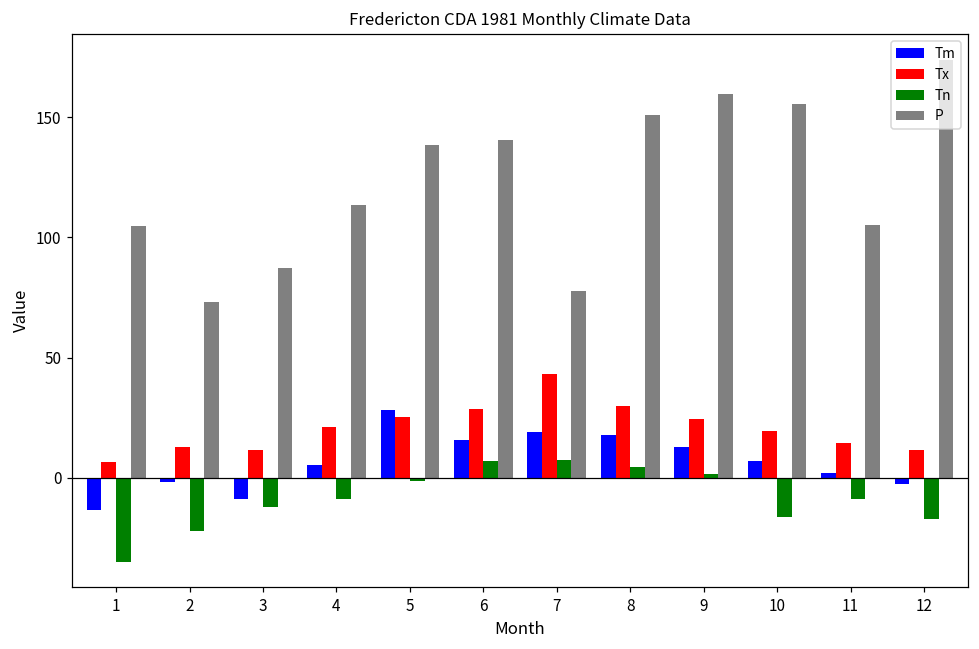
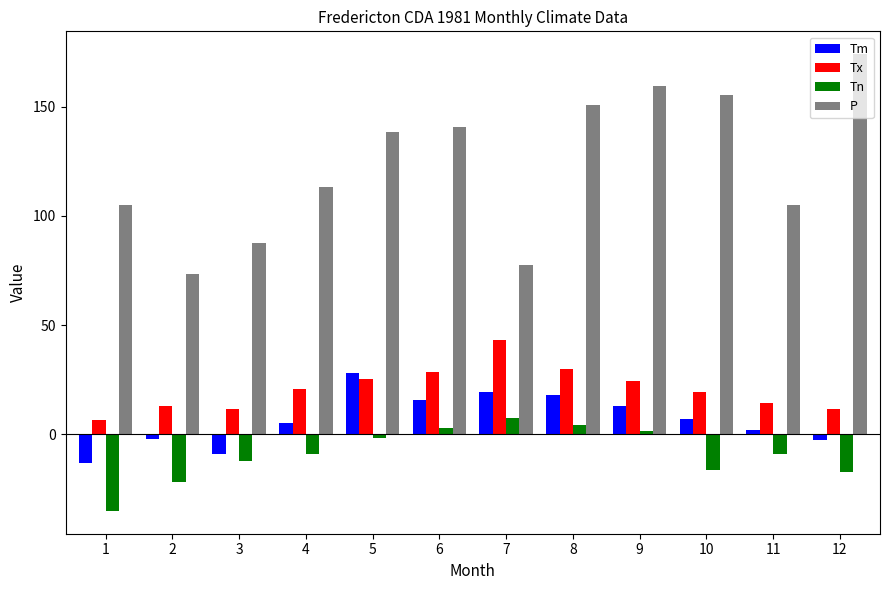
Tn, 6: 7 -> 3
